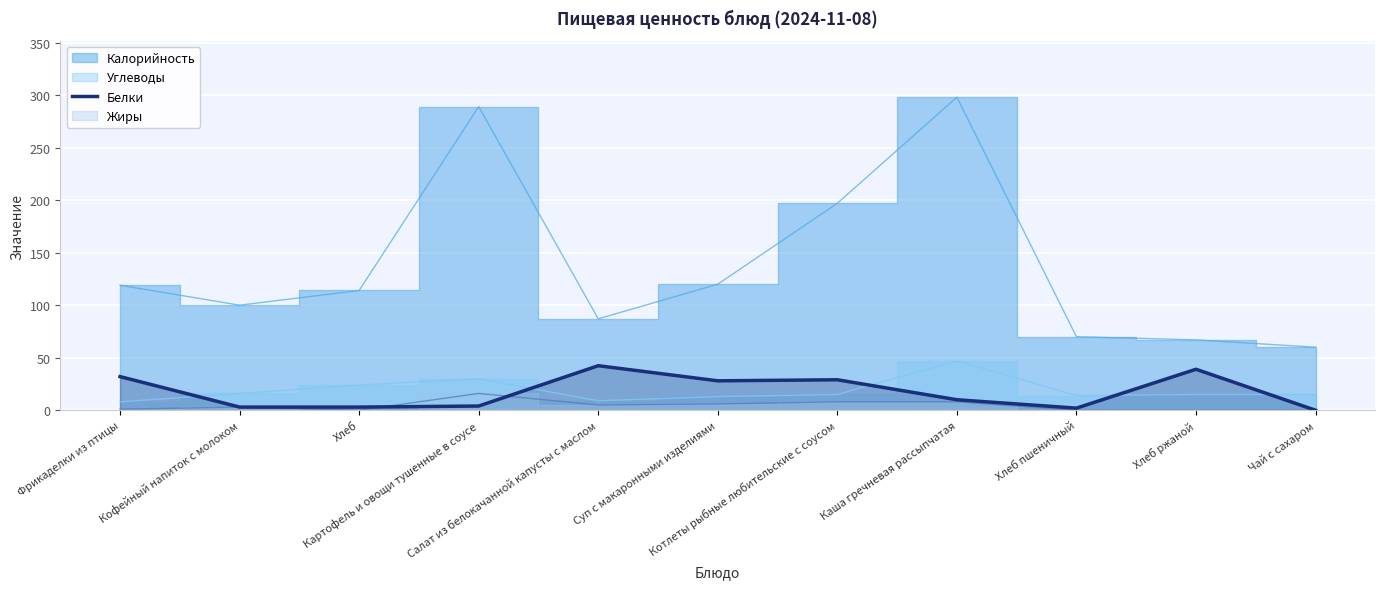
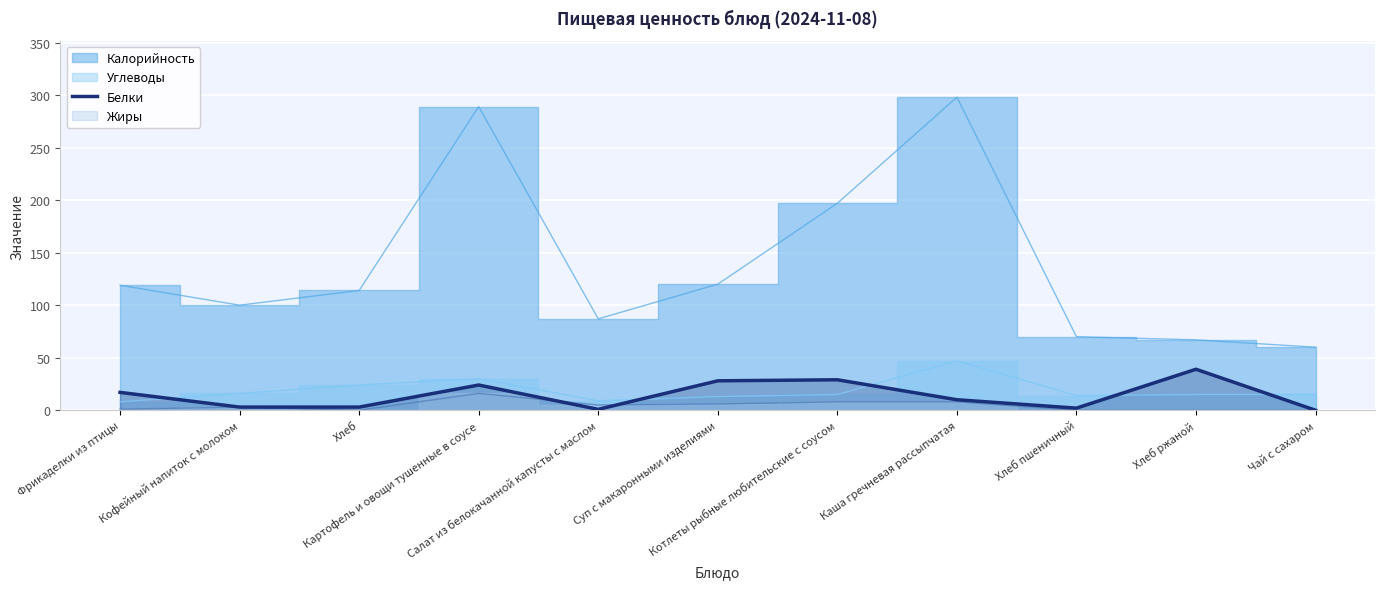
Белки, Фрикаделки из птицы: 32 -> 17
Белки, Картофель и овощи тушенные в соусе: 4 -> 24
Белки, Салат из белокачанной капусты с маслом: 42 -> 1
